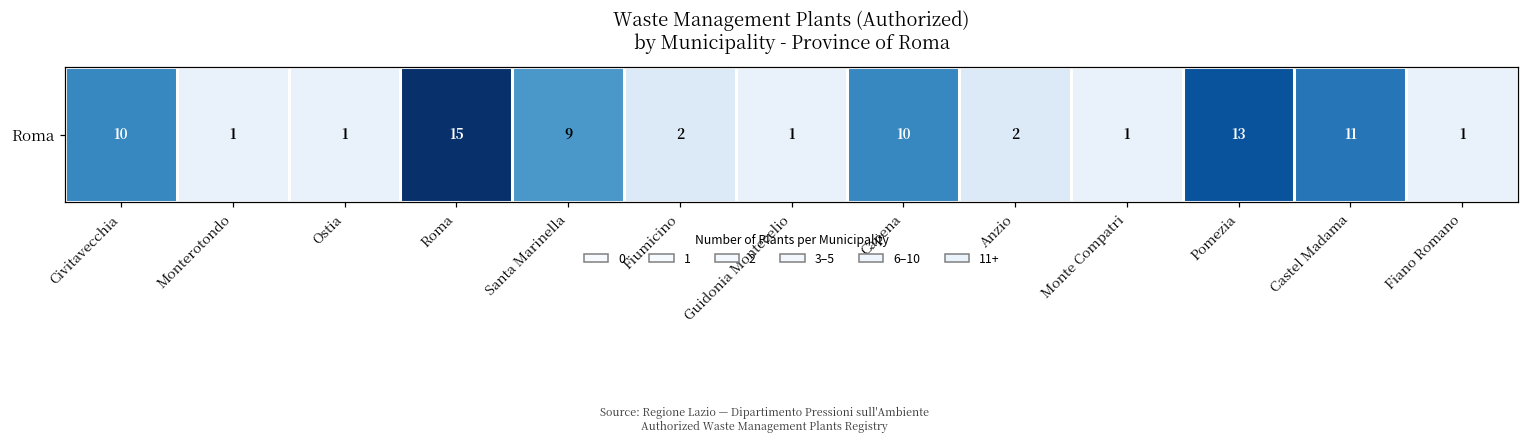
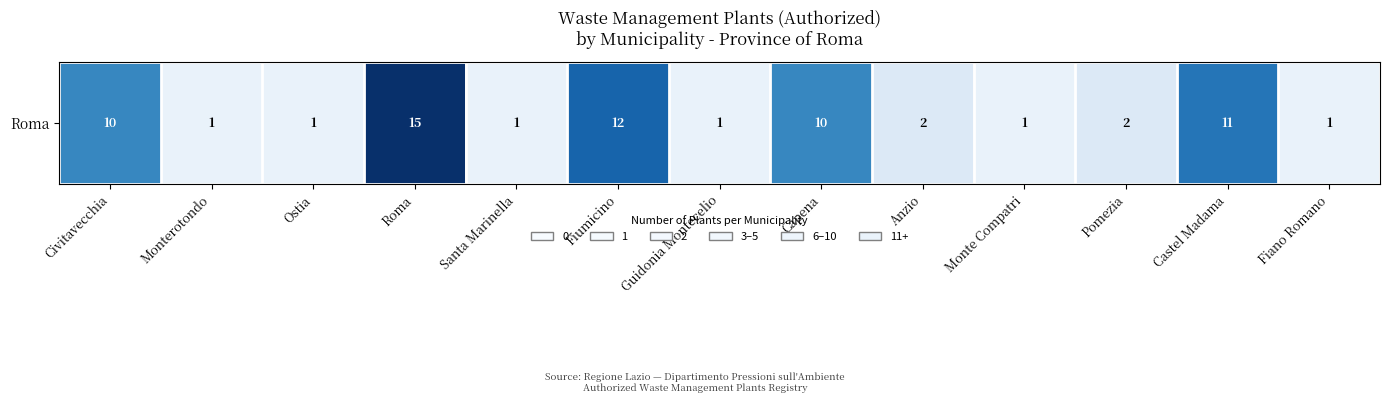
Roma, Santa Marinella: 9 -> 1
Roma, Fiumicino: 2 -> 12
Roma, Pomezia: 13 -> 2
